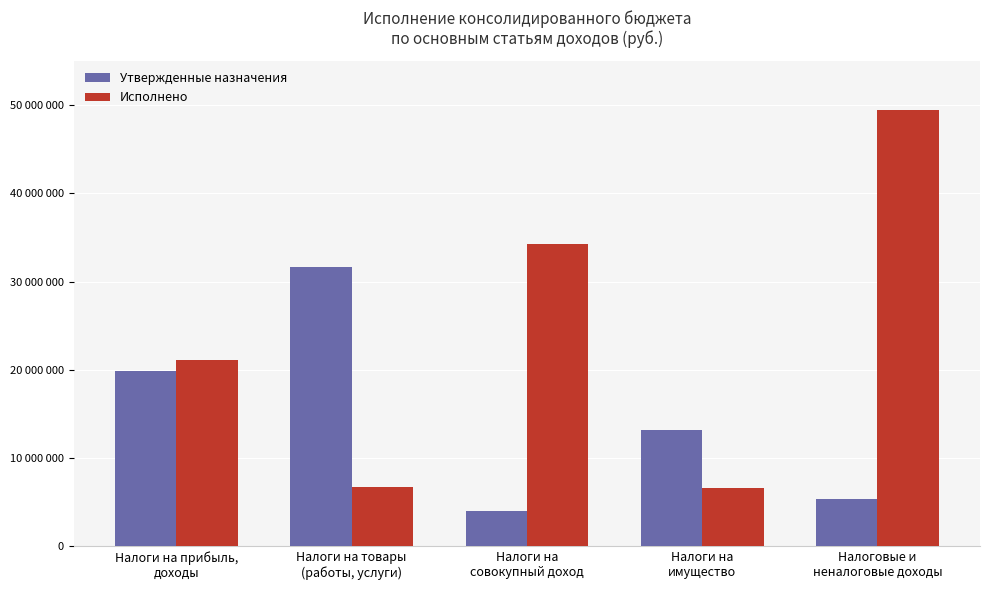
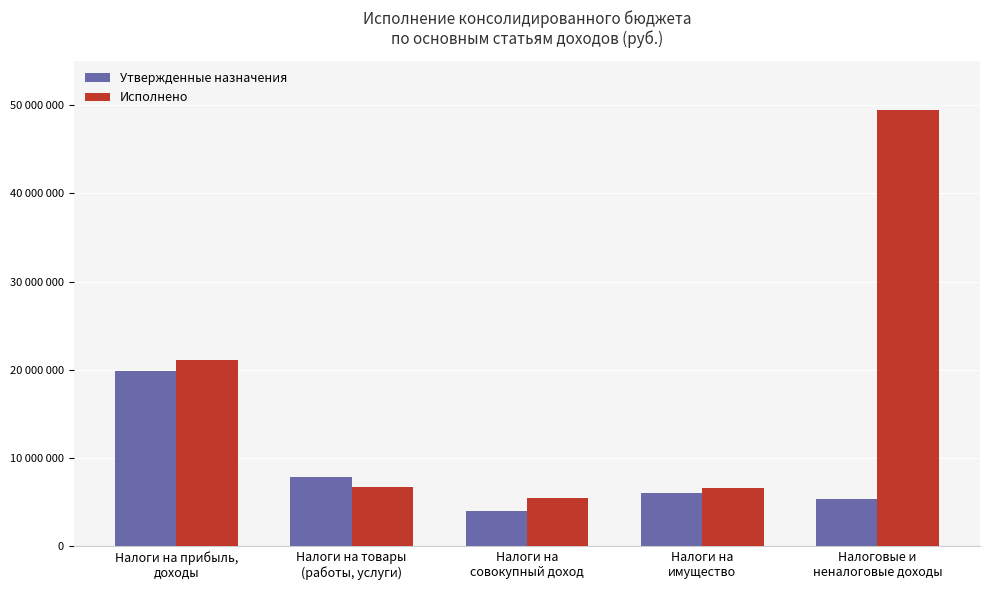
Утвержденные назначения, Налоги на товары (работы, услуги): 32000000 -> 8000000
Исполнено, Налоги на совокупный доход: 34000000 -> 5000000
Утвержденные назначения, Налоги на имущество: 13000000 -> 6000000
